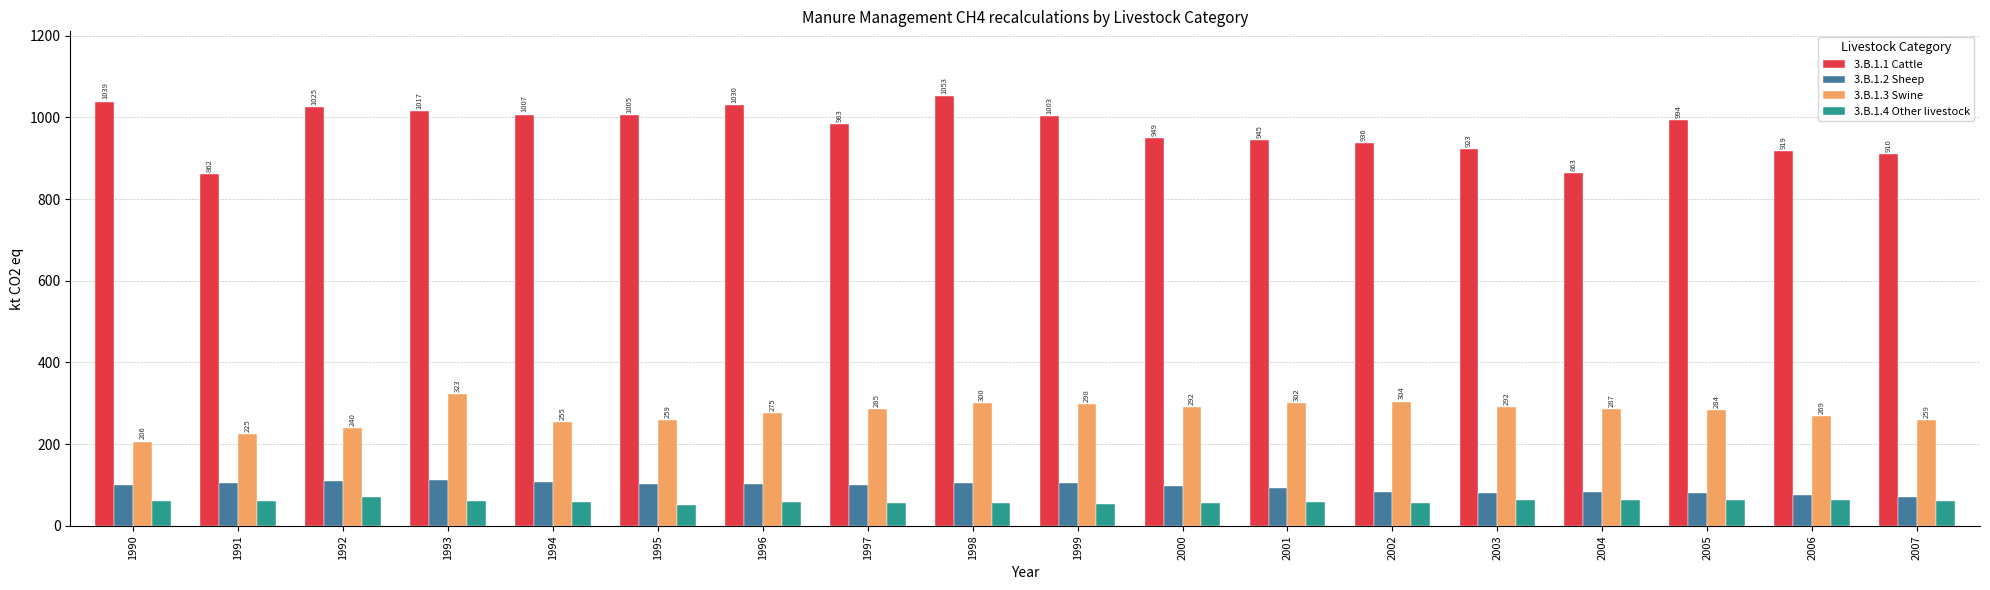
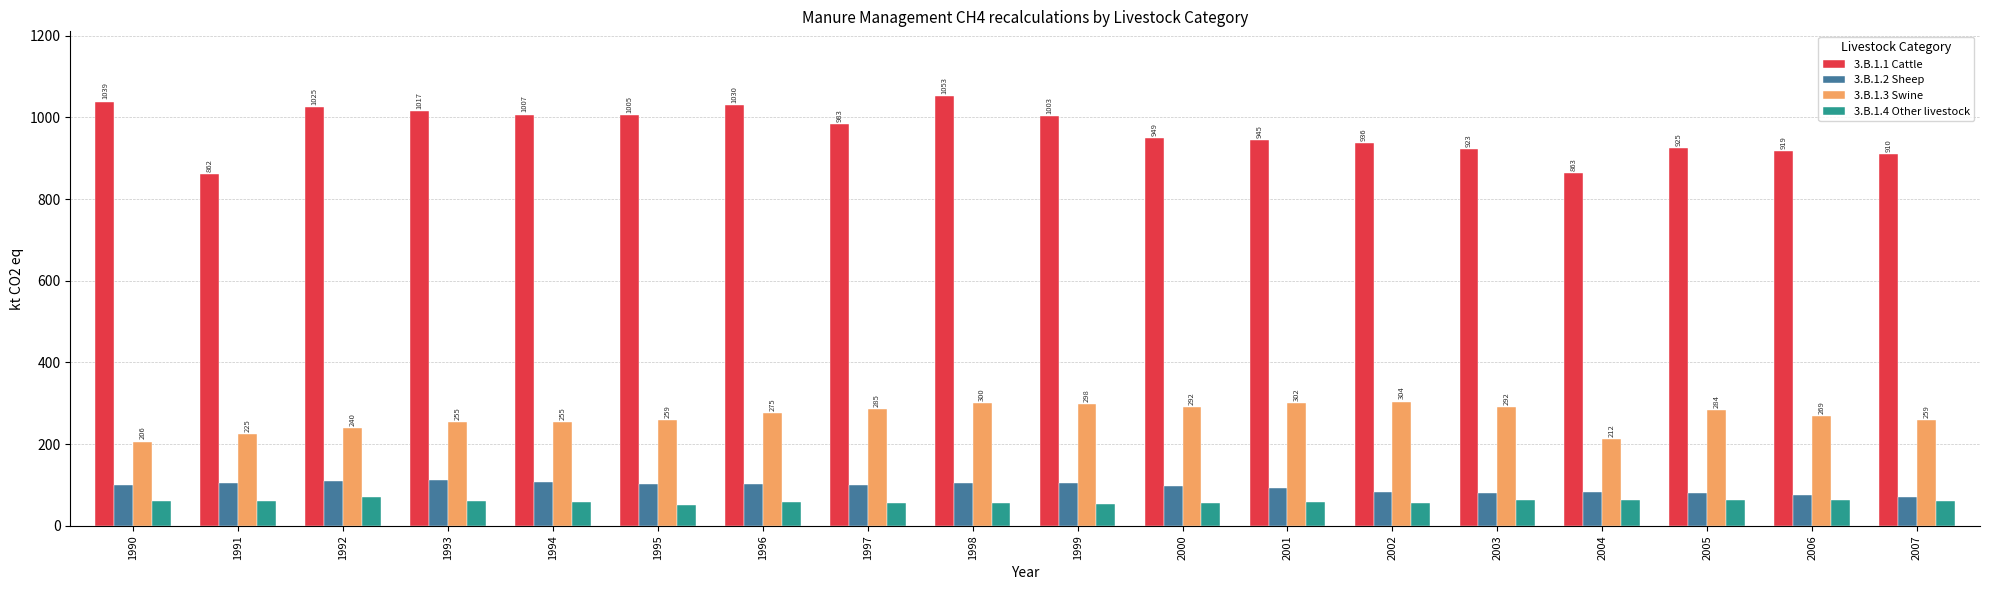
3.B.1.3 Swine, 1993: 323 -> 255
3.B.1.3 Swine, 2004: 287 -> 212
3.B.1.1 Cattle, 2005: 994 -> 925
